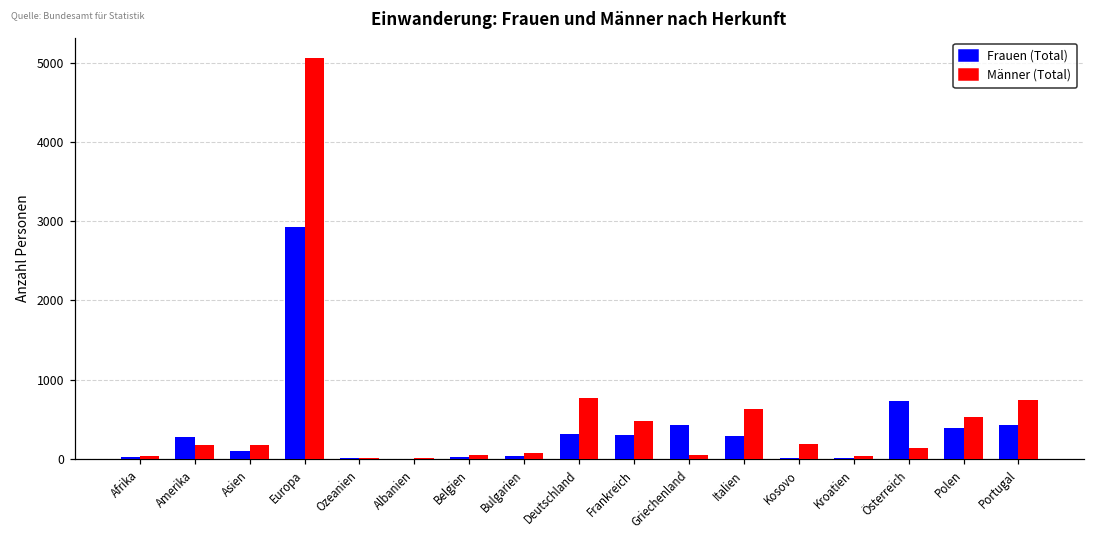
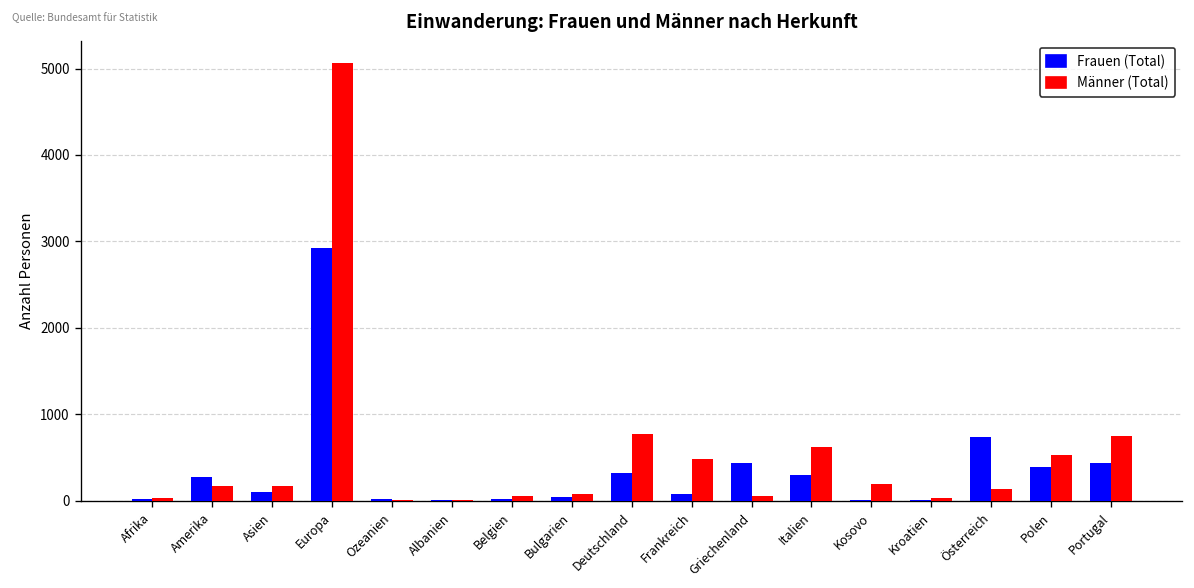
Frauen (Total), Frankreich: 300 -> 100
